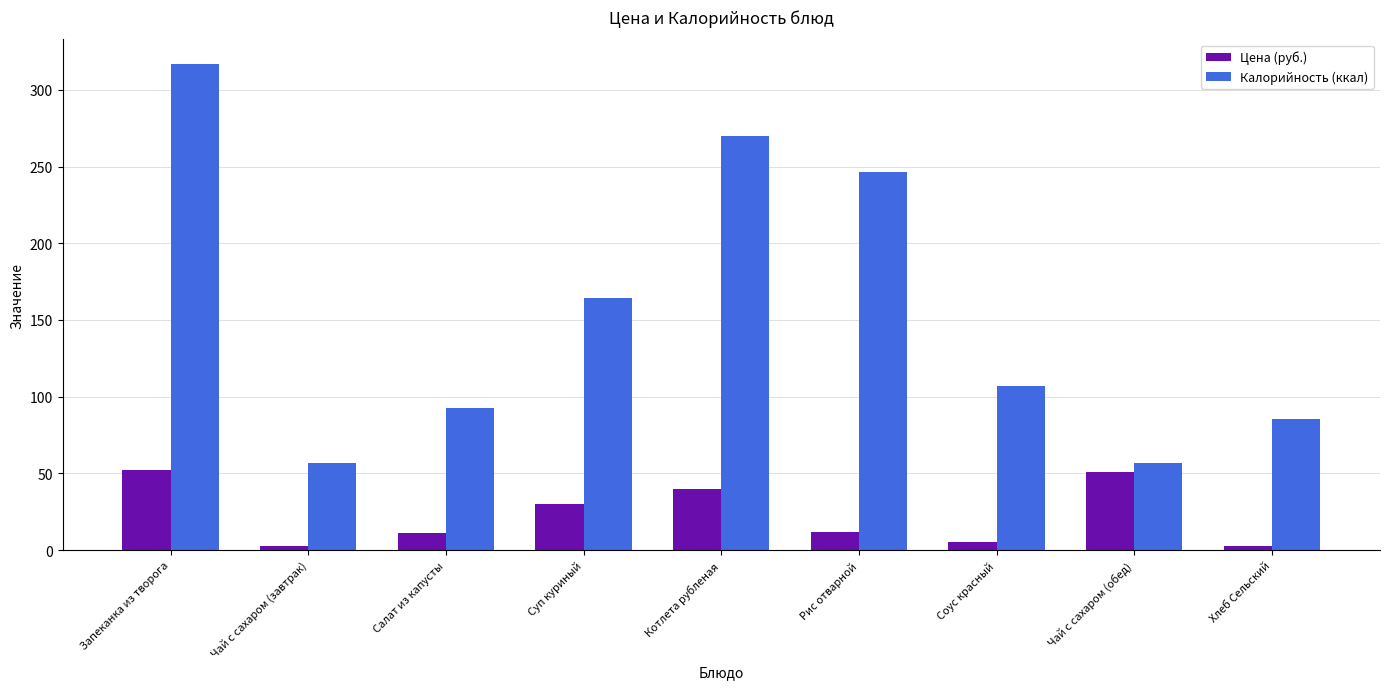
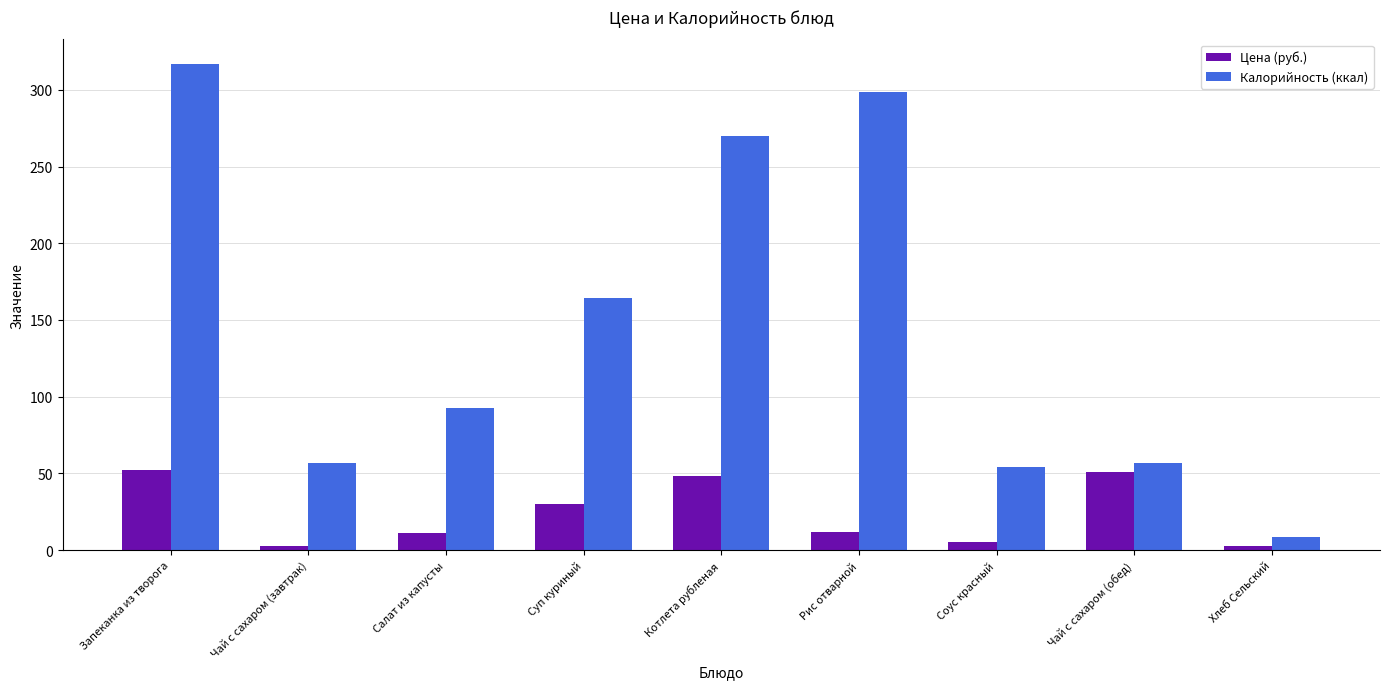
Цена (руб.), Котлета рубленая: 40 -> 48
Калорийность (ккал), Рис отварной: 247 -> 298
Калорийность (ккал), Соус красный: 107 -> 54
Калорийность (ккал), Хлеб Сельский: 86 -> 8
